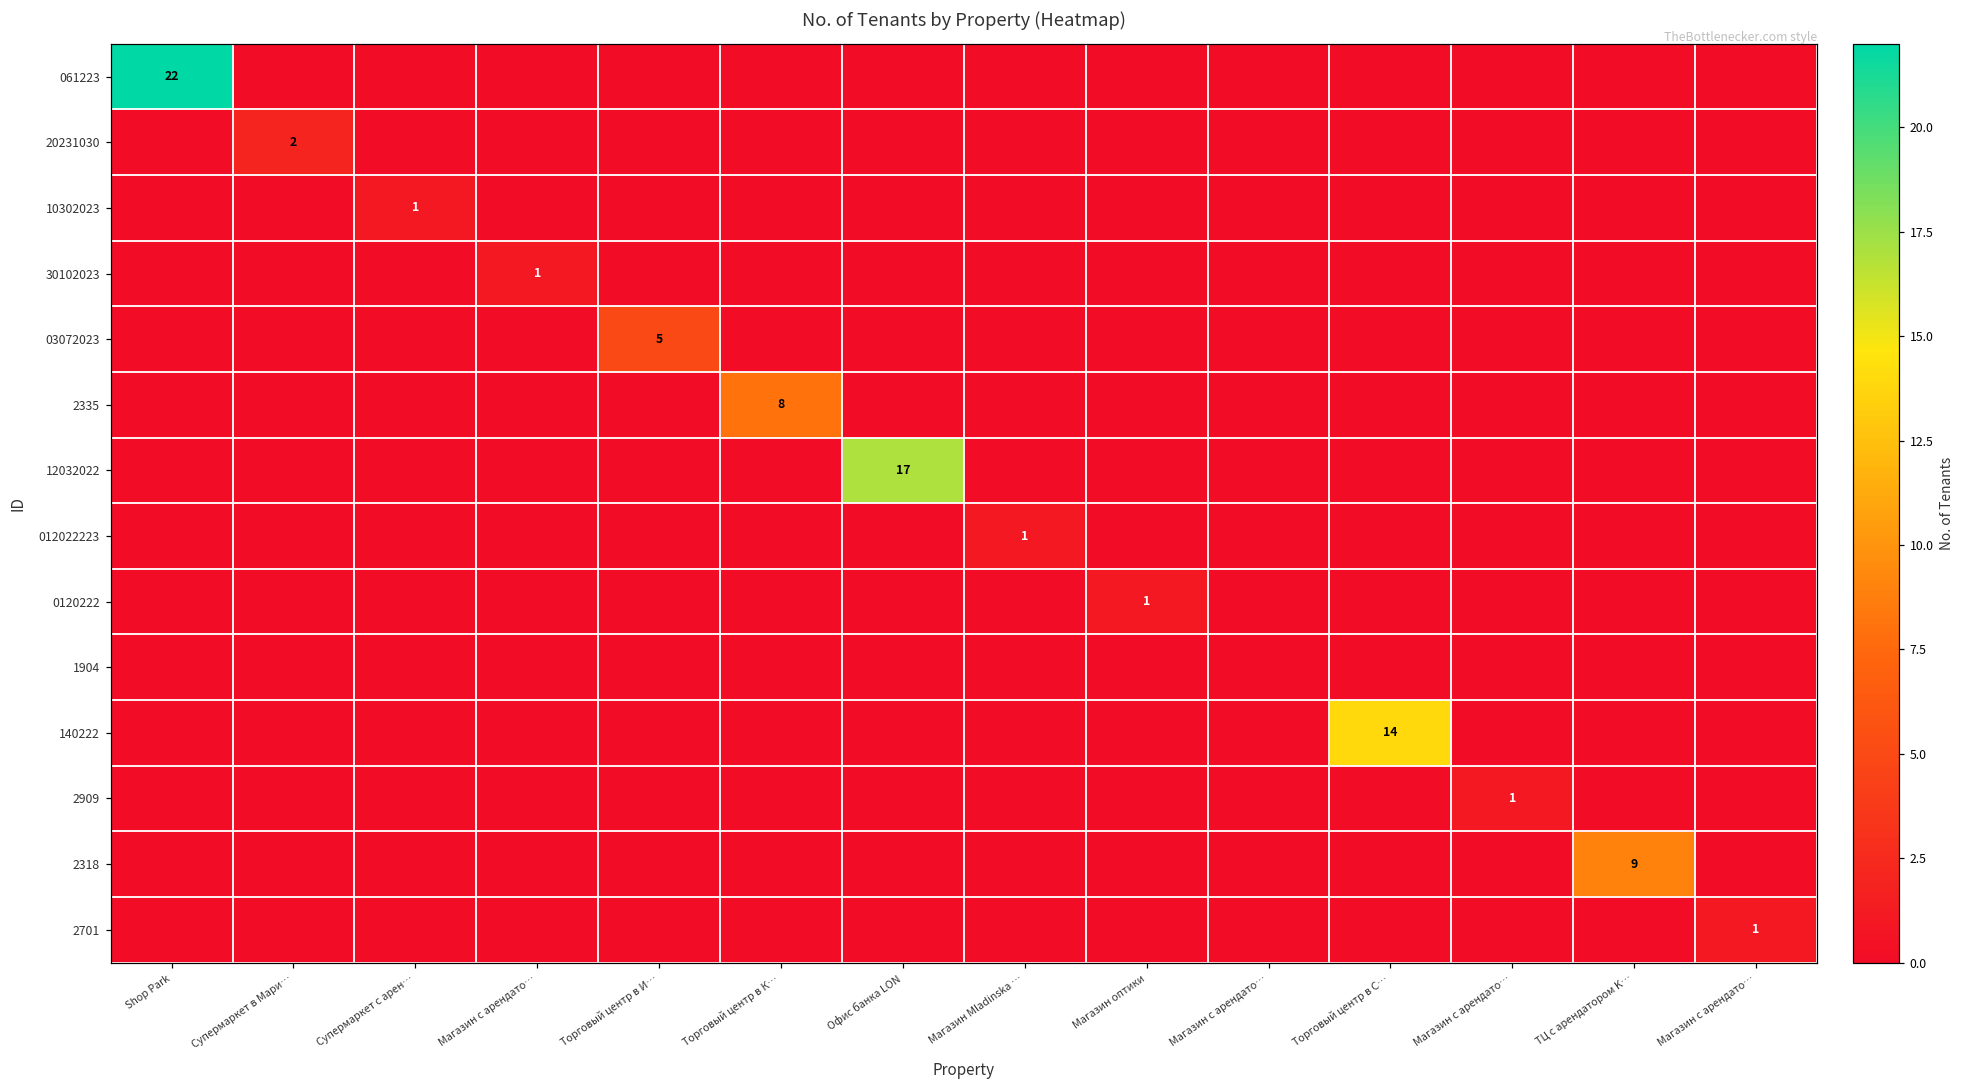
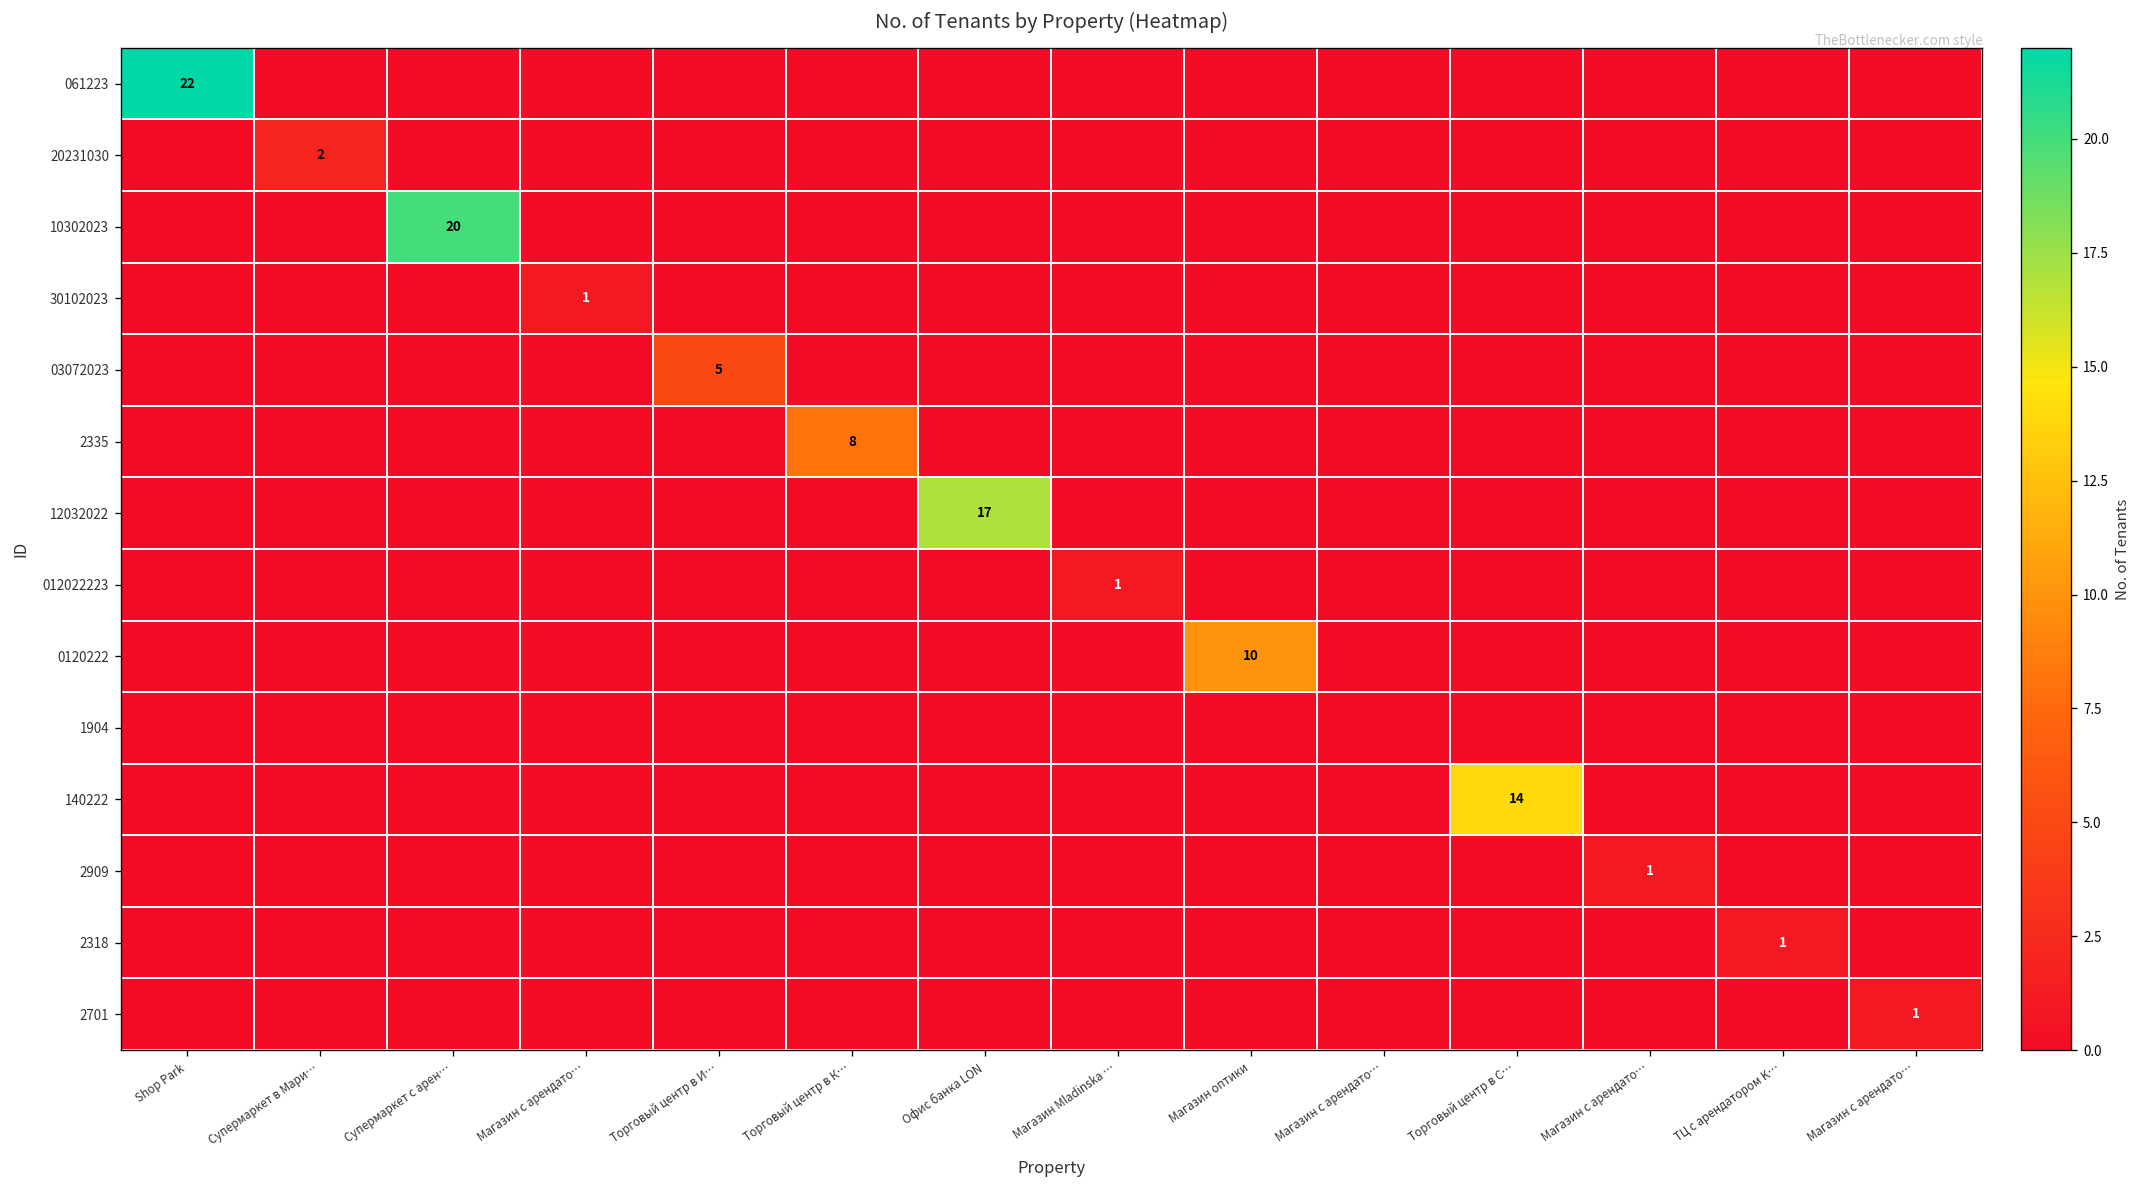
10302023, Супермаркет с арен…: 1 -> 20
0120222, Магазин оптики: 1 -> 10
2318, ТЦ с арендатором K…: 9 -> 1
